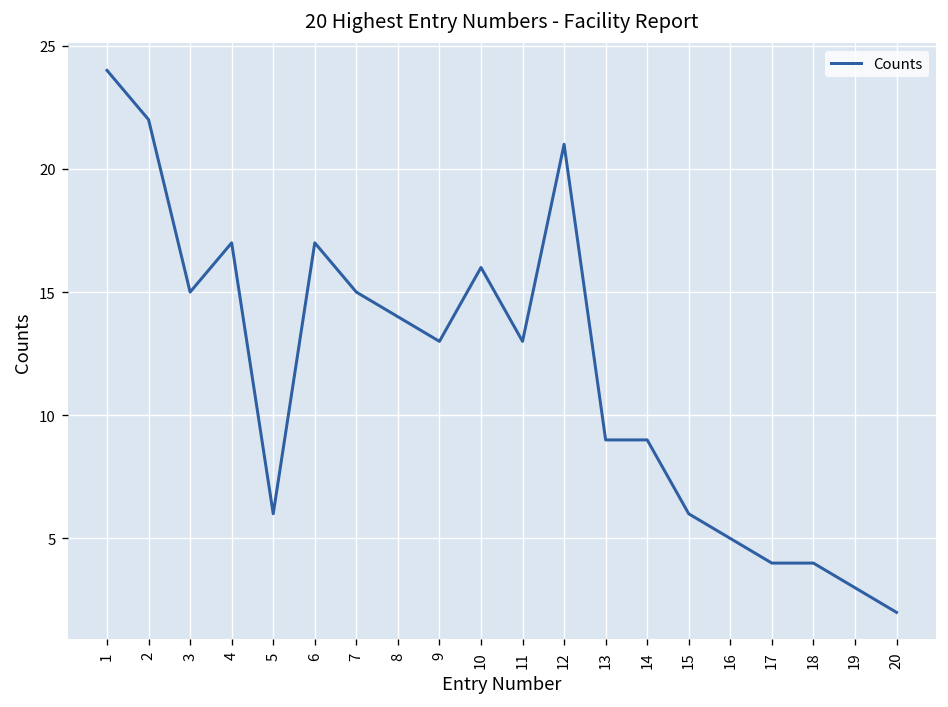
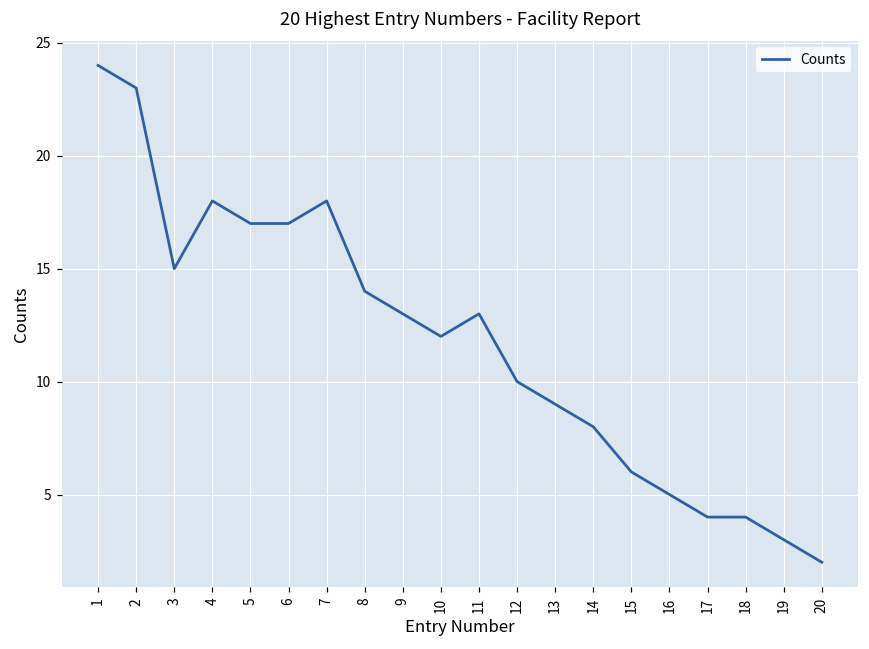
2: 22 -> 23
4: 17 -> 18
5: 6 -> 17
7: 15 -> 18
10: 16 -> 12
12: 21 -> 10
14: 9 -> 8
